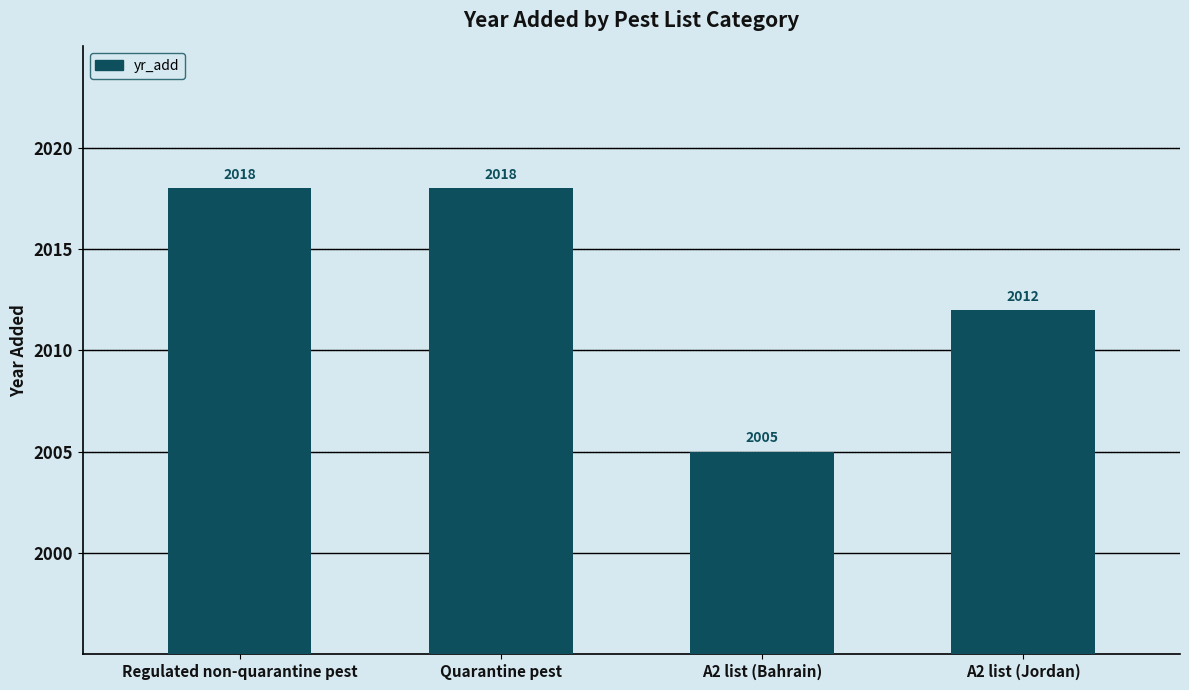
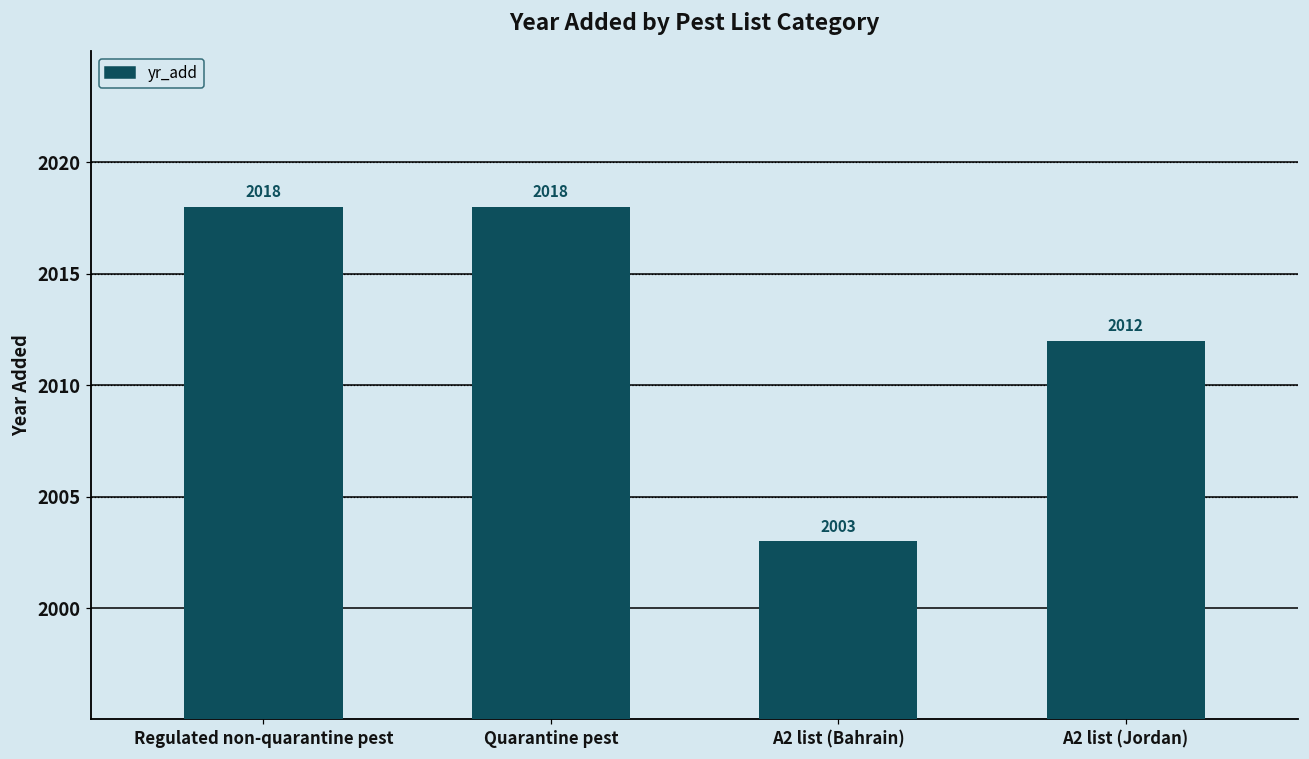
A2 list (Bahrain): 2005 -> 2003
